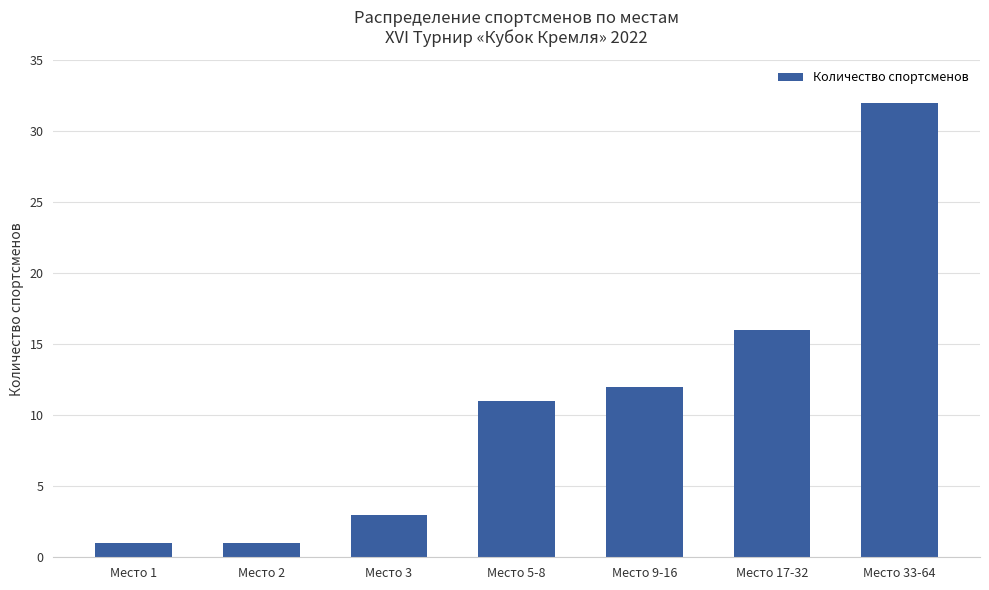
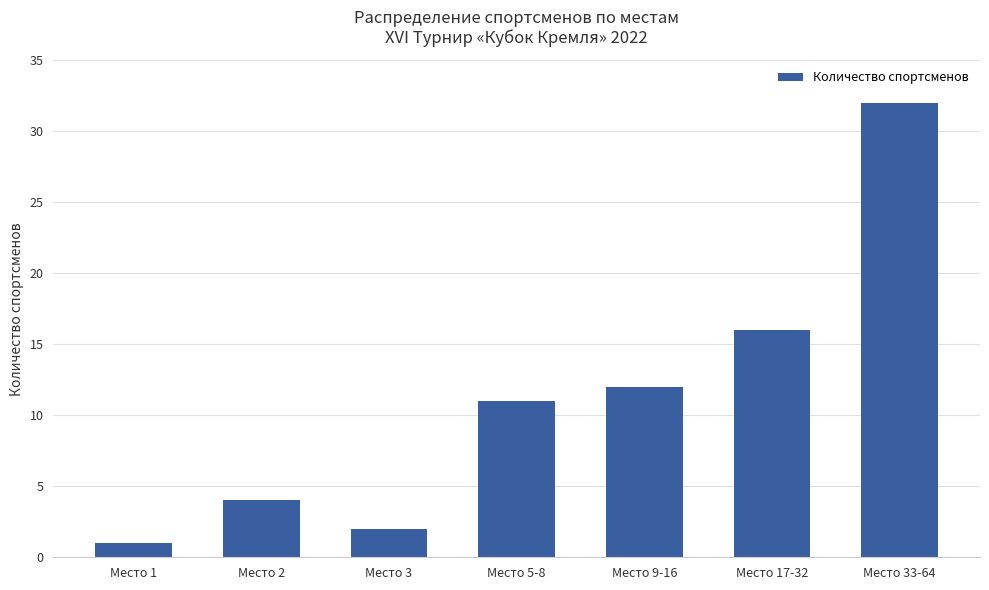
Место 2: 1 -> 4
Место 3: 3 -> 2
